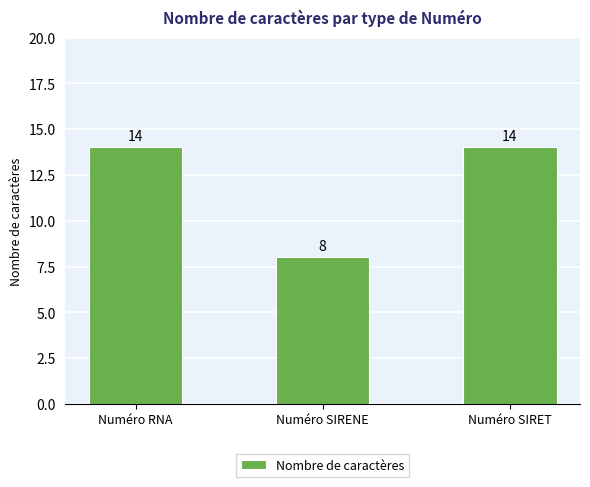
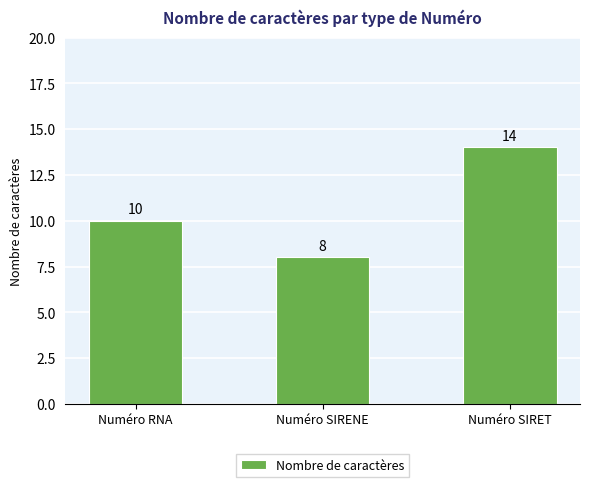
Numéro RNA: 14 -> 10
